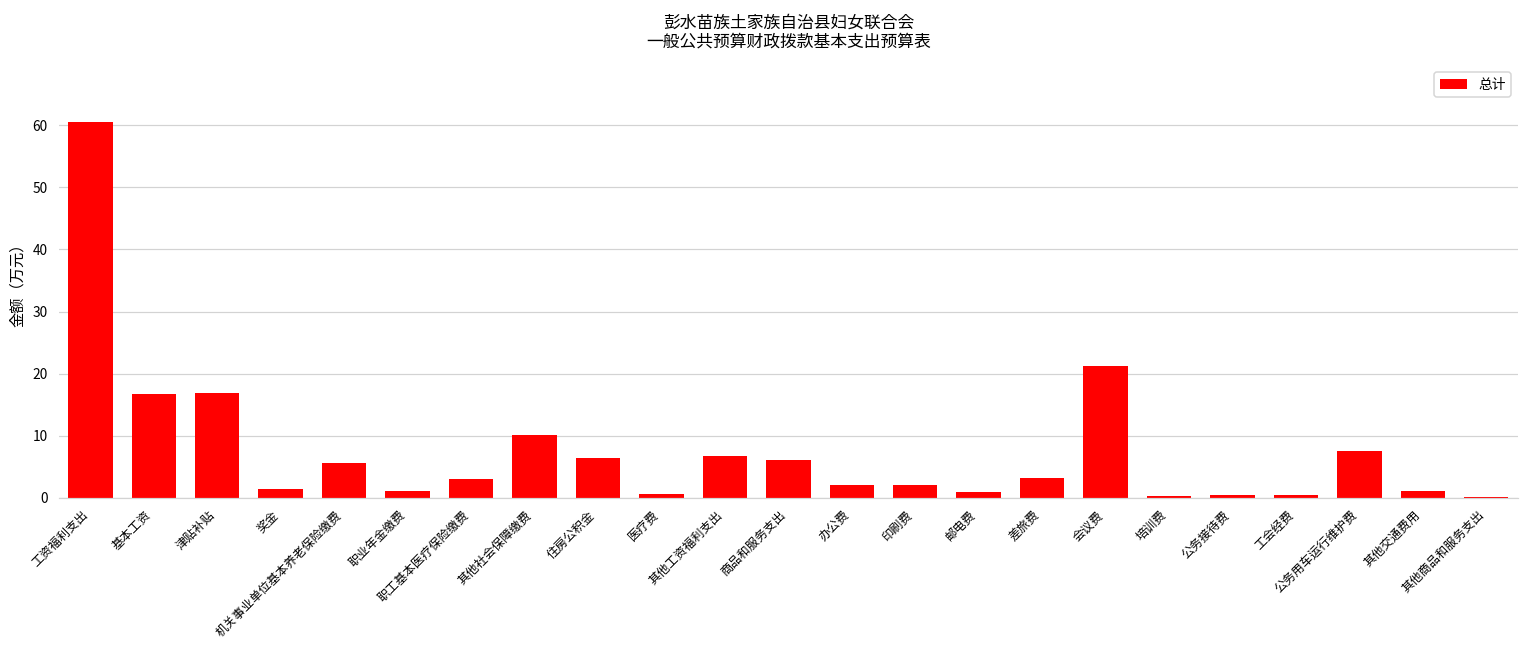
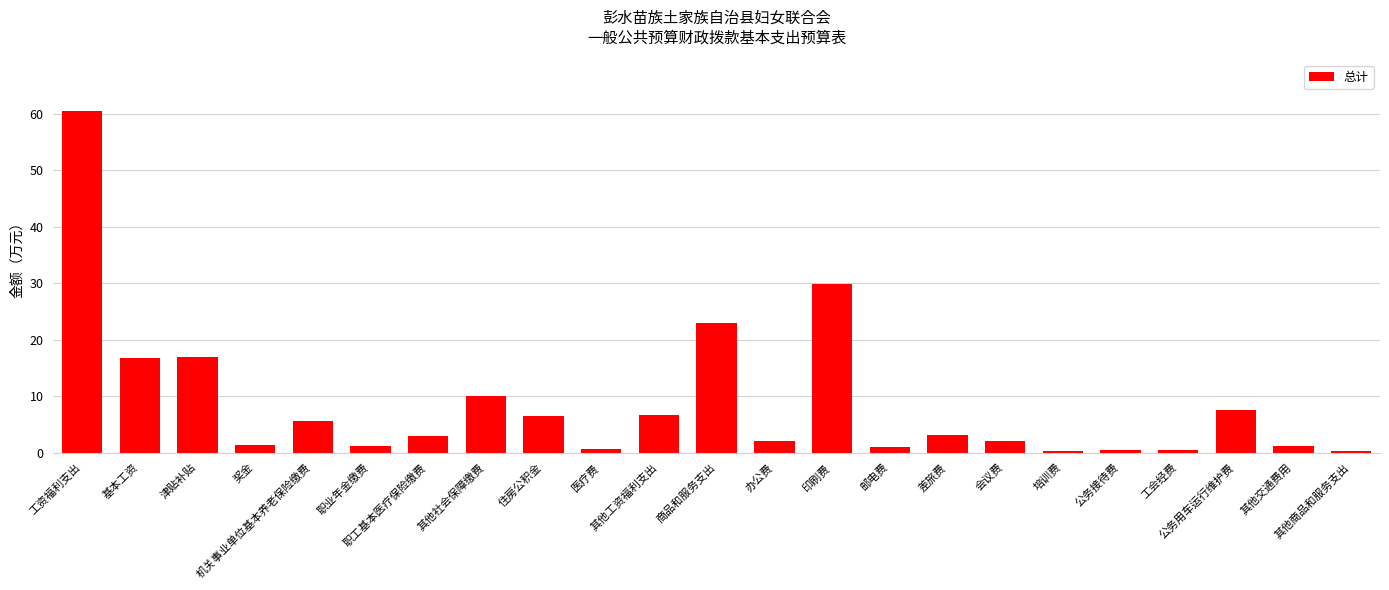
商品和服务支出: 6 -> 23
印刷费: 2 -> 30
会议费: 21 -> 2
